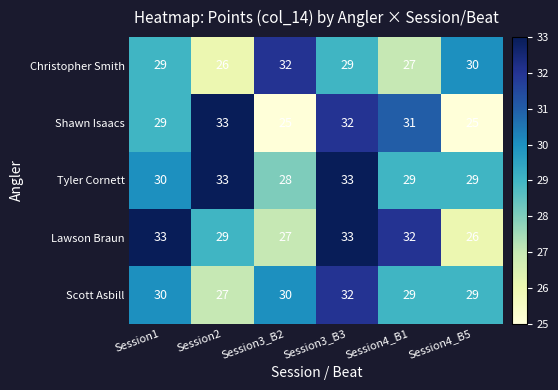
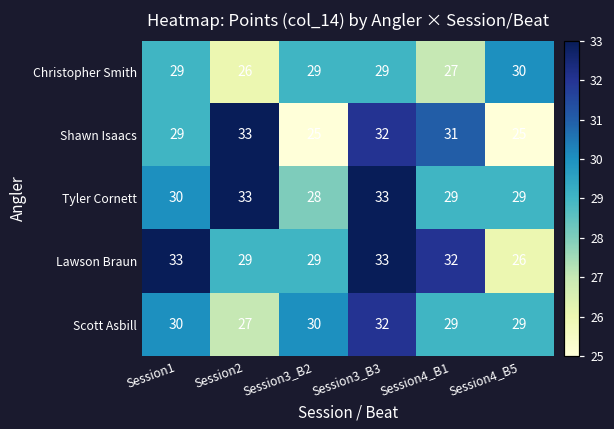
Christopher Smith, Session3_B2: 32 -> 29
Lawson Braun, Session3_B2: 27 -> 29
